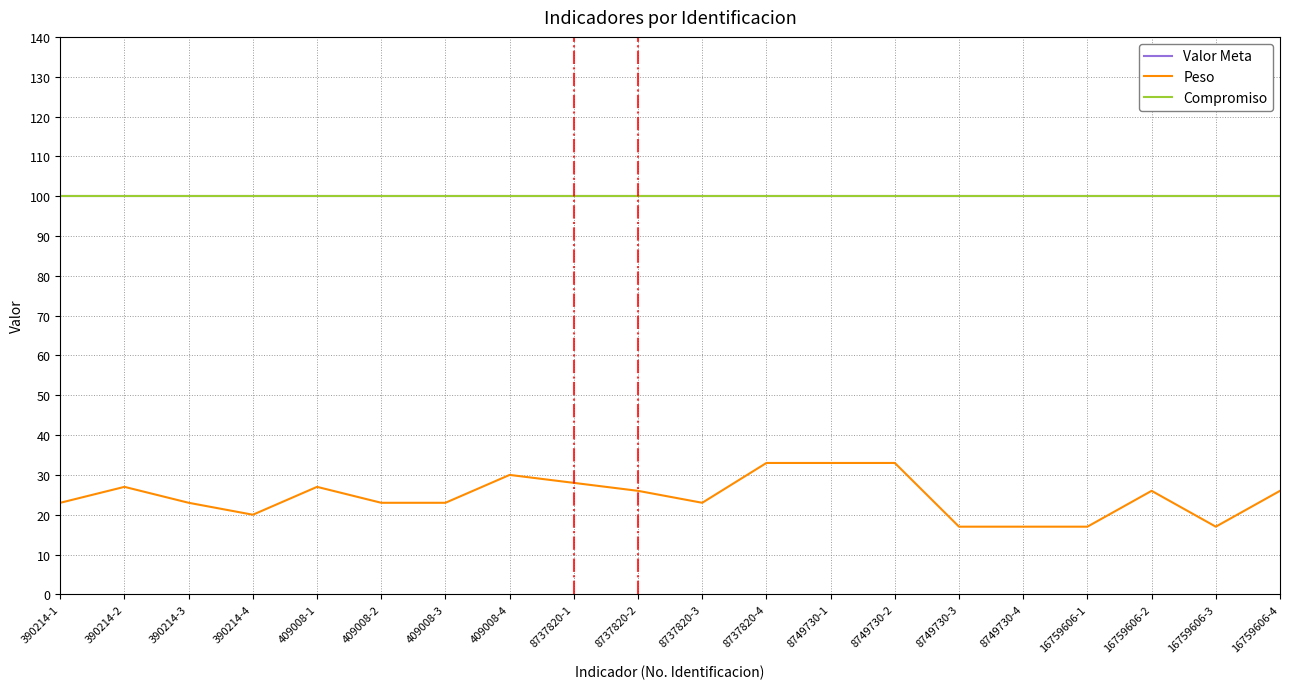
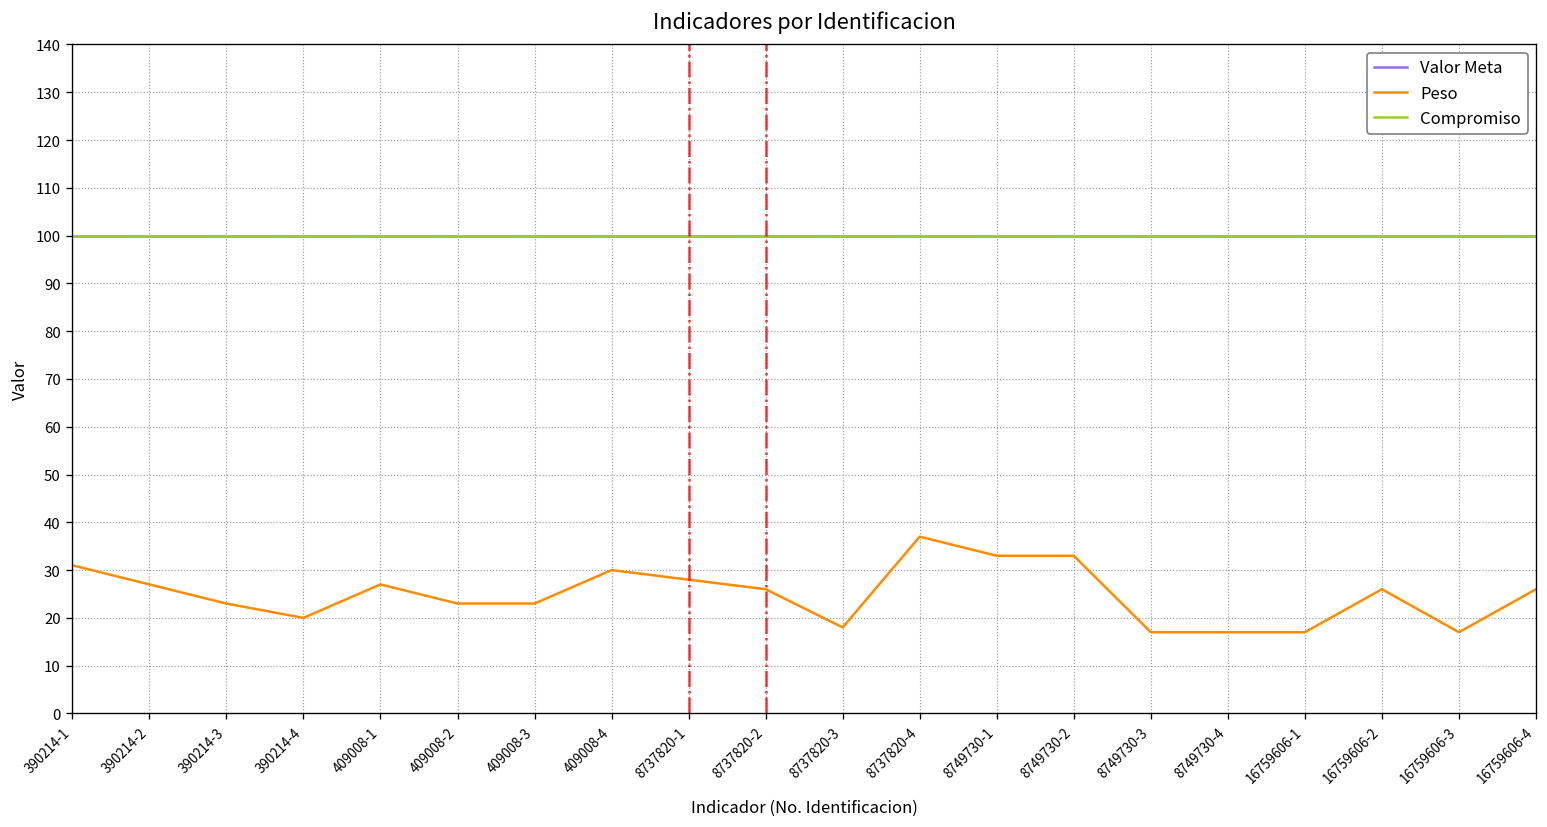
Peso, 390214-1: 23 -> 31
Peso, 8737820-3: 23 -> 18
Peso, 8737820-4: 33 -> 37
